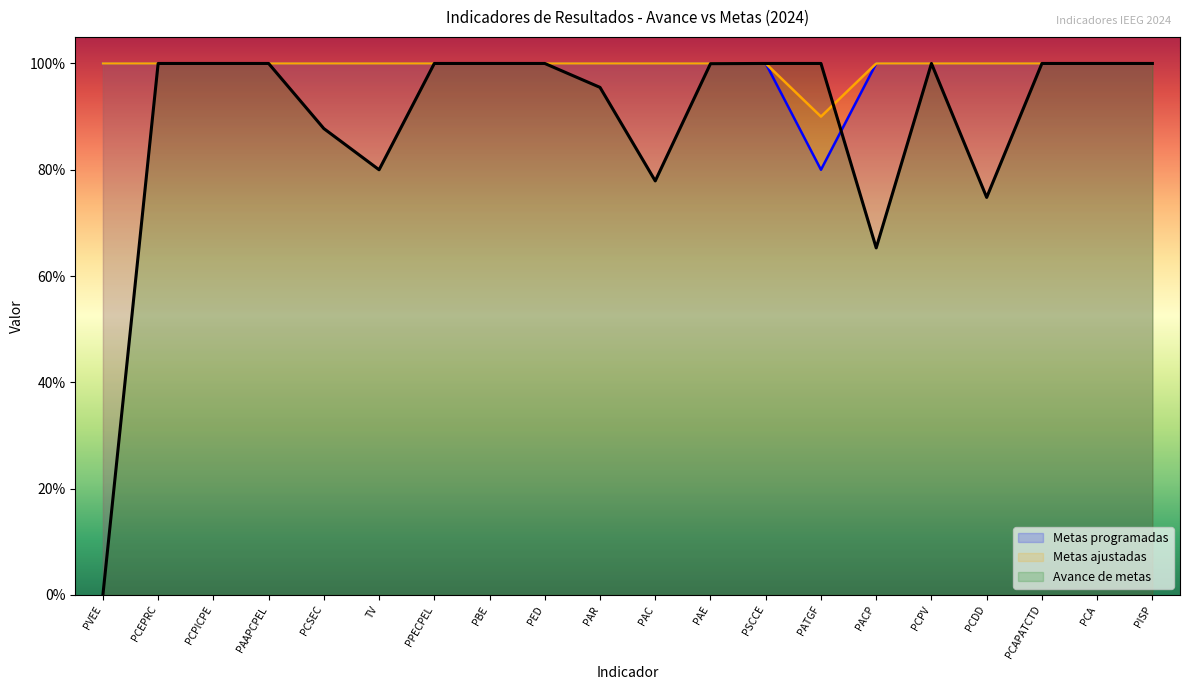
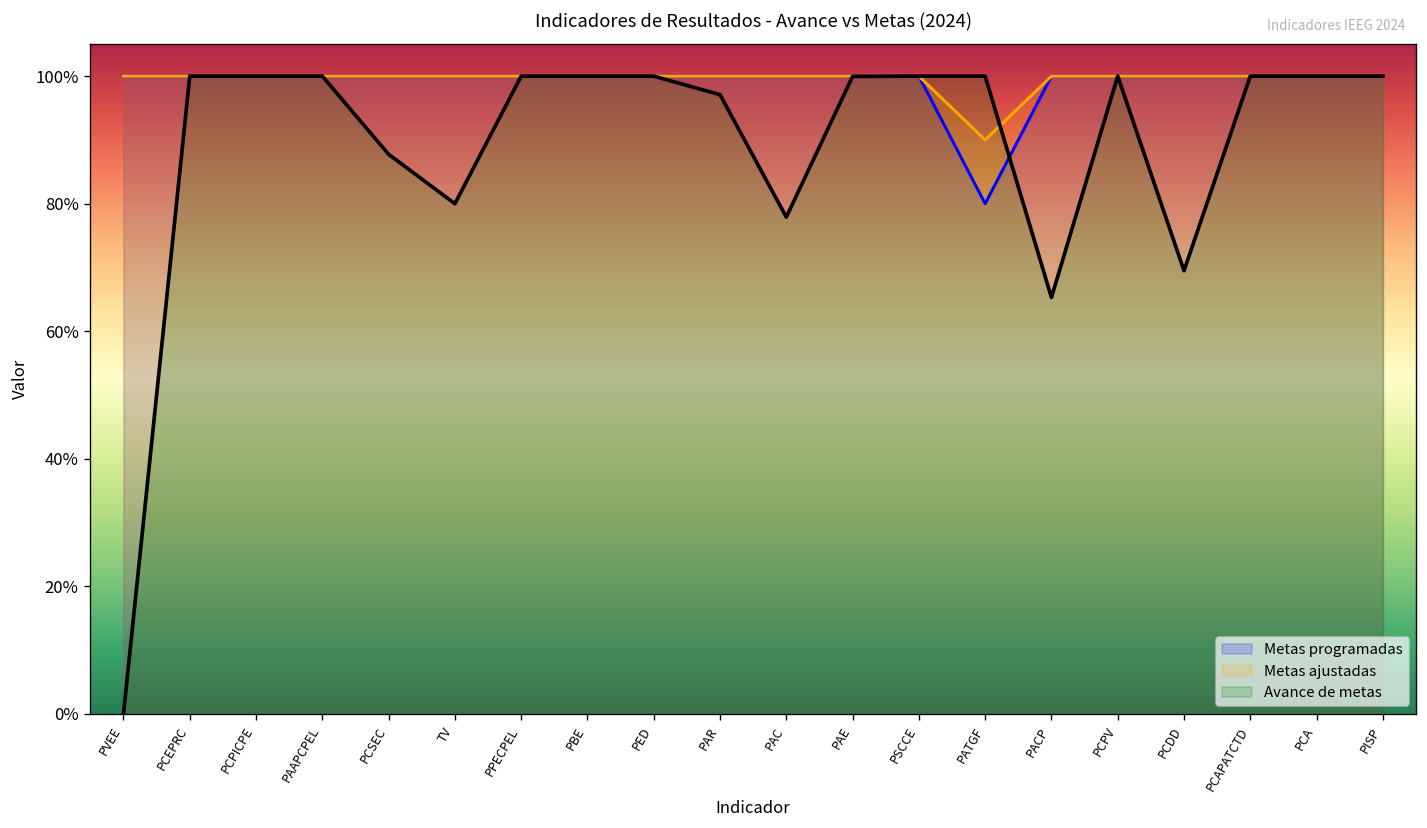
Avance de metas, PAR: 96% -> 97%
Avance de metas, PCDD: 75% -> 70%
